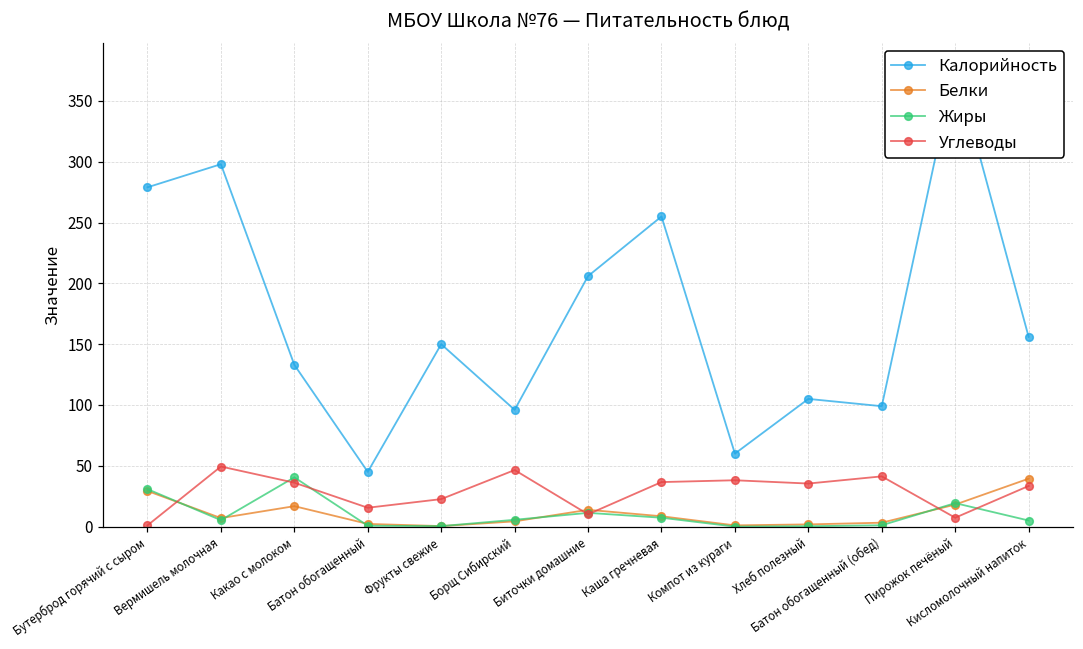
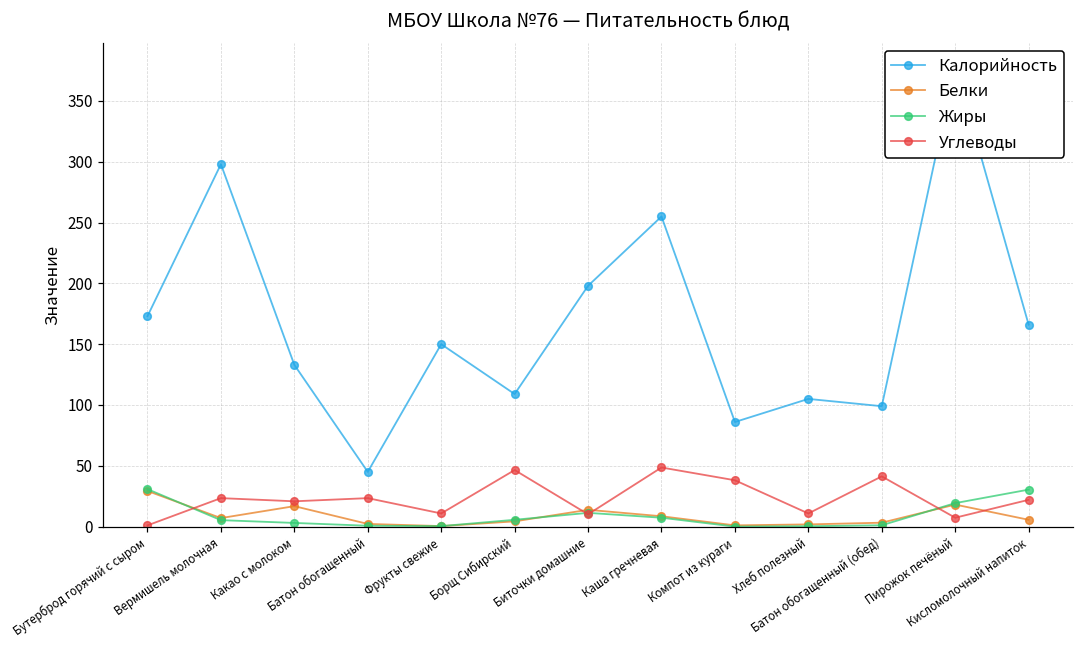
Калорийность, Бутерброд горячий с сыром: 279 -> 173
Углеводы, Вермишель молочная: 49 -> 23
Жиры, Какао с молоком: 41 -> 3
Углеводы, Какао с молоком: 36 -> 21
Углеводы, Батон обогащенный: 16 -> 23
Углеводы, Фрукты свежие: 23 -> 11
Калорийность, Борщ Сибирский: 96 -> 109
Калорийность, Биточки домашние: 206 -> 198
Углеводы, Каша гречневая: 37 -> 49
Калорийность, Компот из кураги: 60 -> 86
Углеводы, Хлеб полезный: 35 -> 11
Калорийность, Кисломолочный напиток: 156 -> 166
Белки, Кисломолочный напиток: 39 -> 6
Жиры, Кисломолочный напиток: 5 -> 30
Углеводы, Кисломолочный напиток: 33 -> 22
